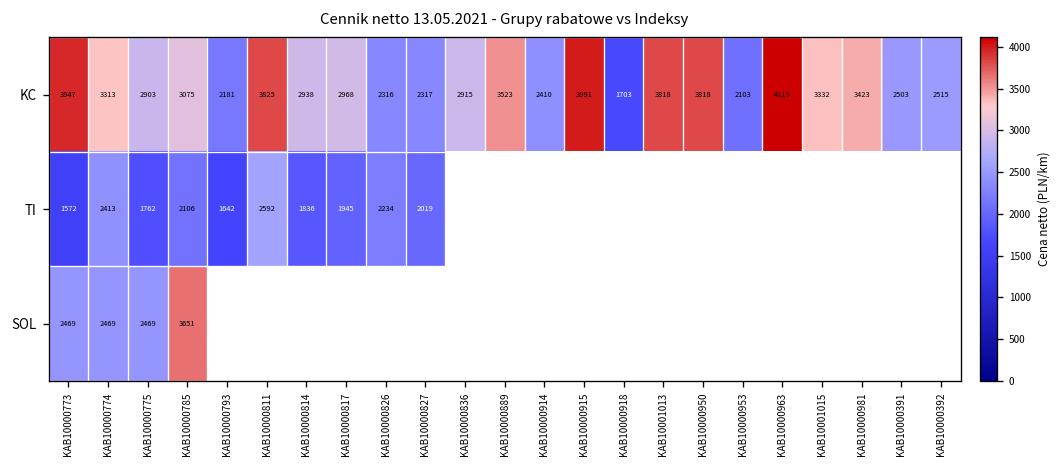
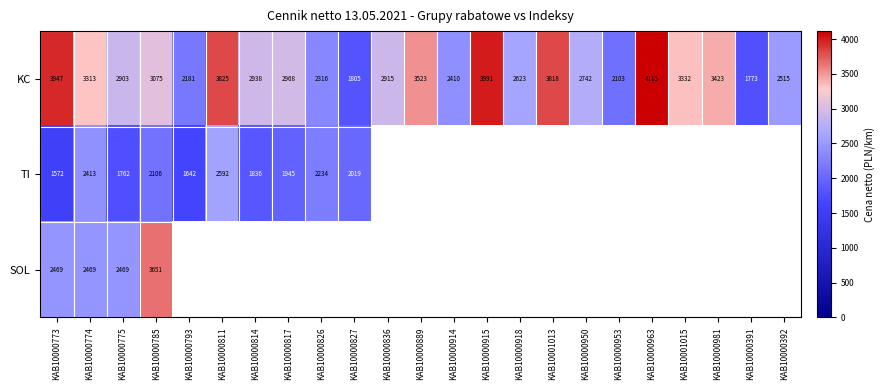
KC, KAB10000827: 2317 -> 1805
KC, KAB10000918: 1703 -> 2623
KC, KAB10000950: 3818 -> 2742
KC, KAB10000391: 2503 -> 1773
